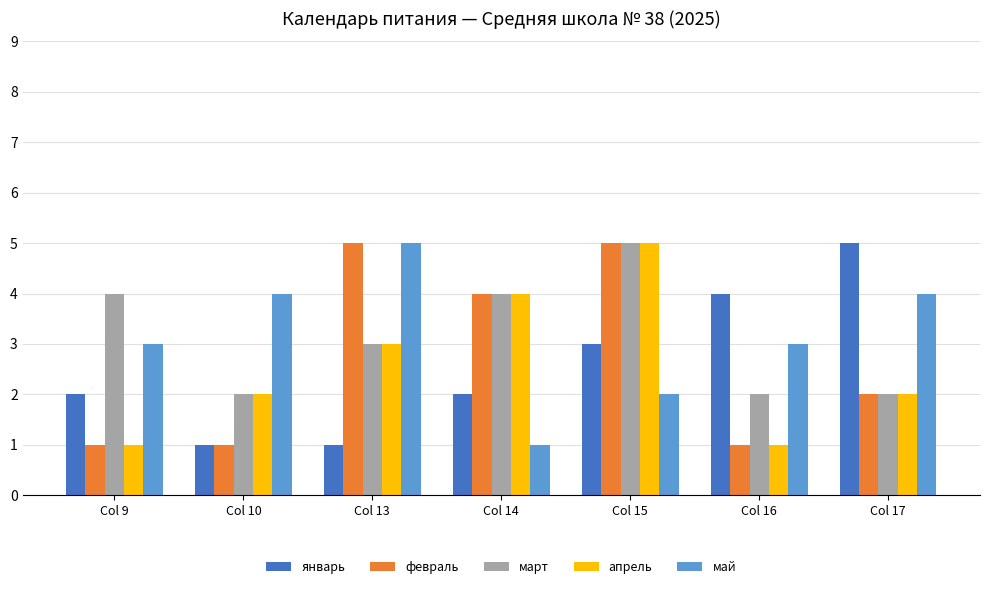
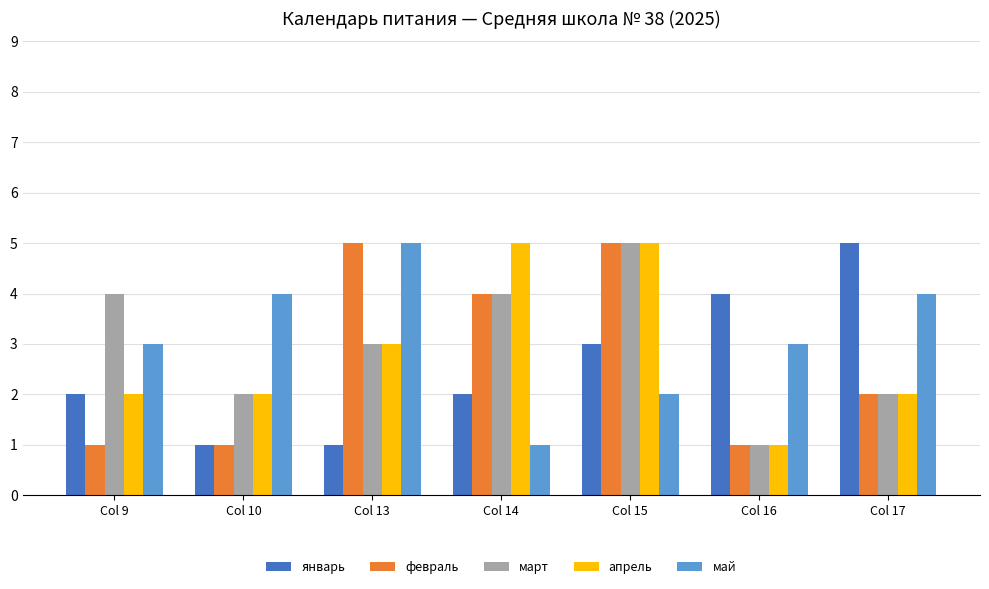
апрель, Col 9: 1 -> 2
апрель, Col 14: 4 -> 5
март, Col 16: 2 -> 1
